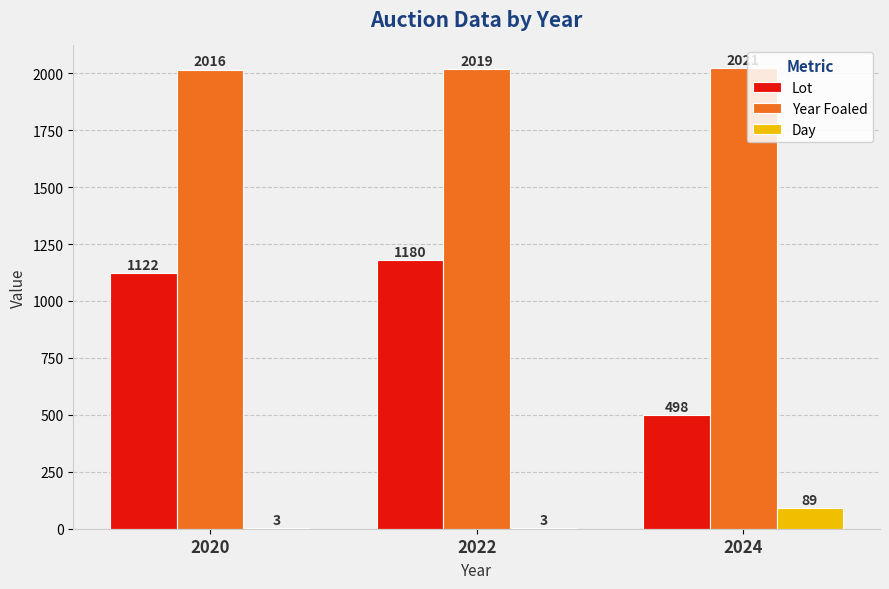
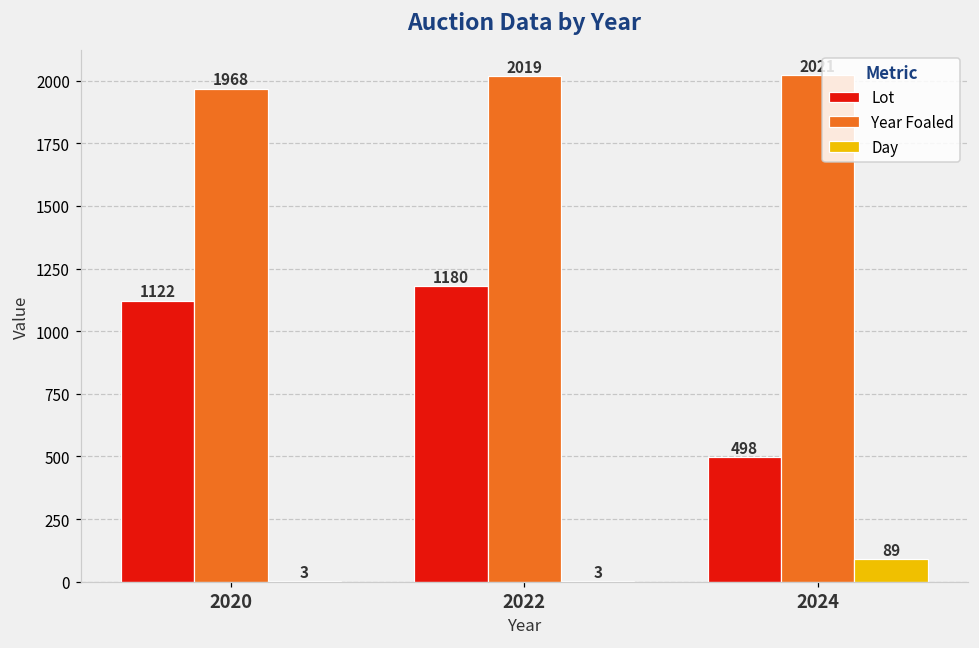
Year Foaled, 2020: 2016 -> 1968
